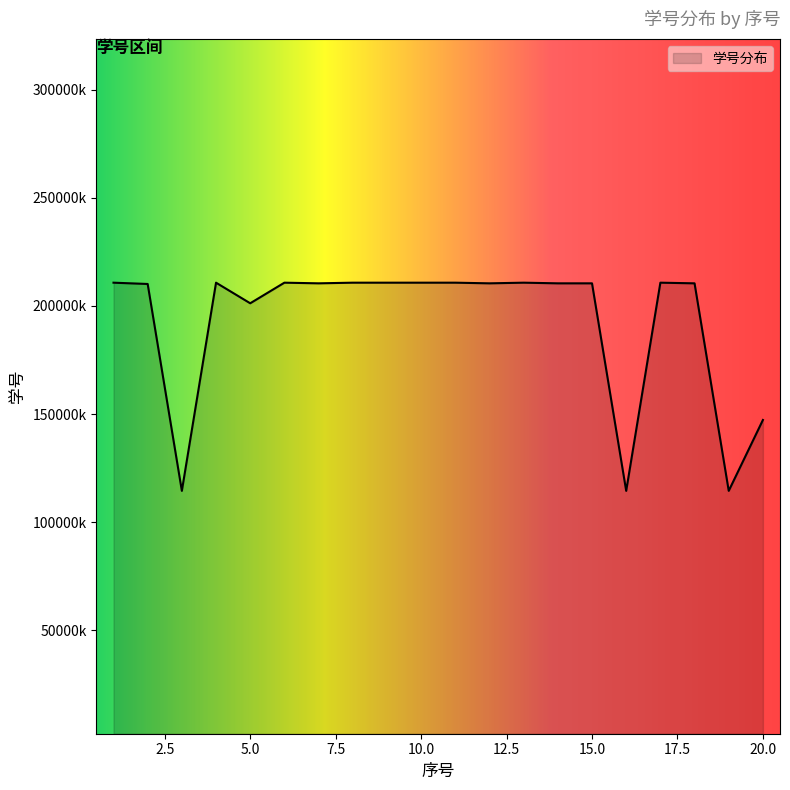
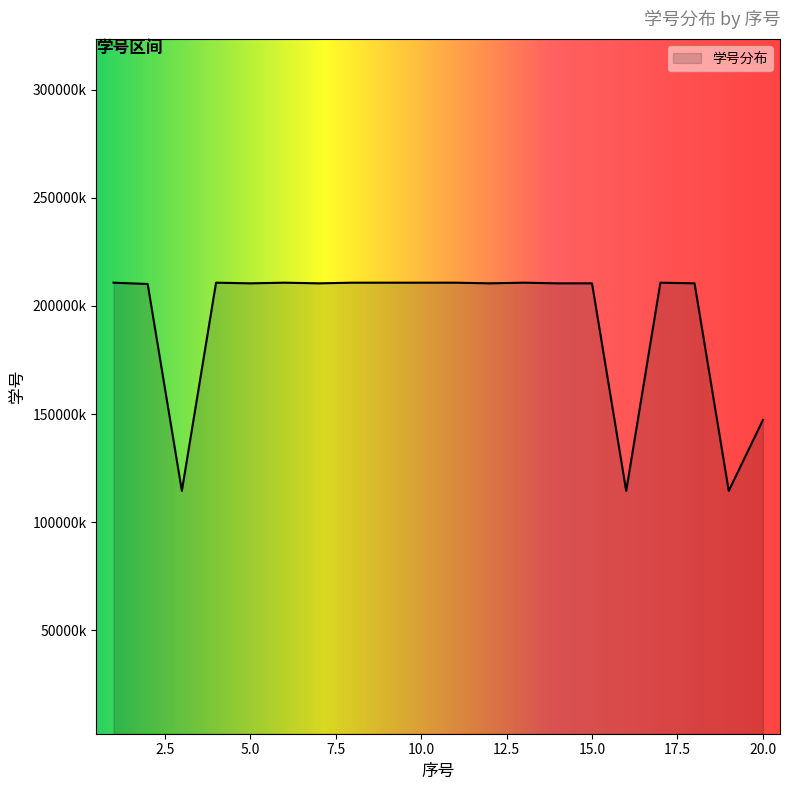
5.0: 201000000 -> 210000000
